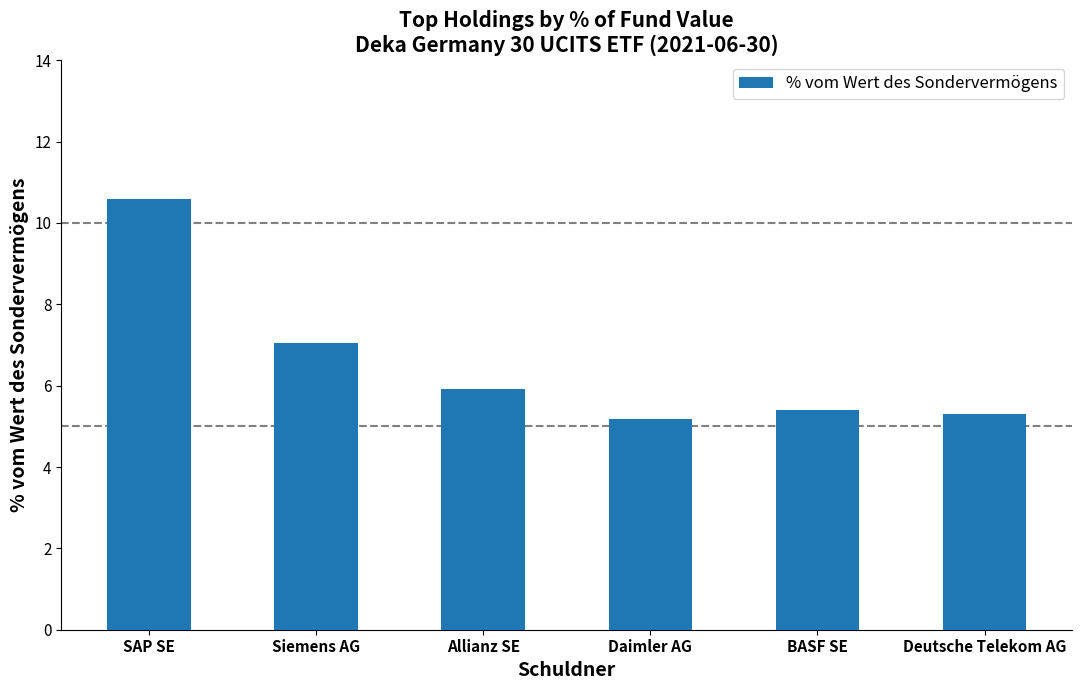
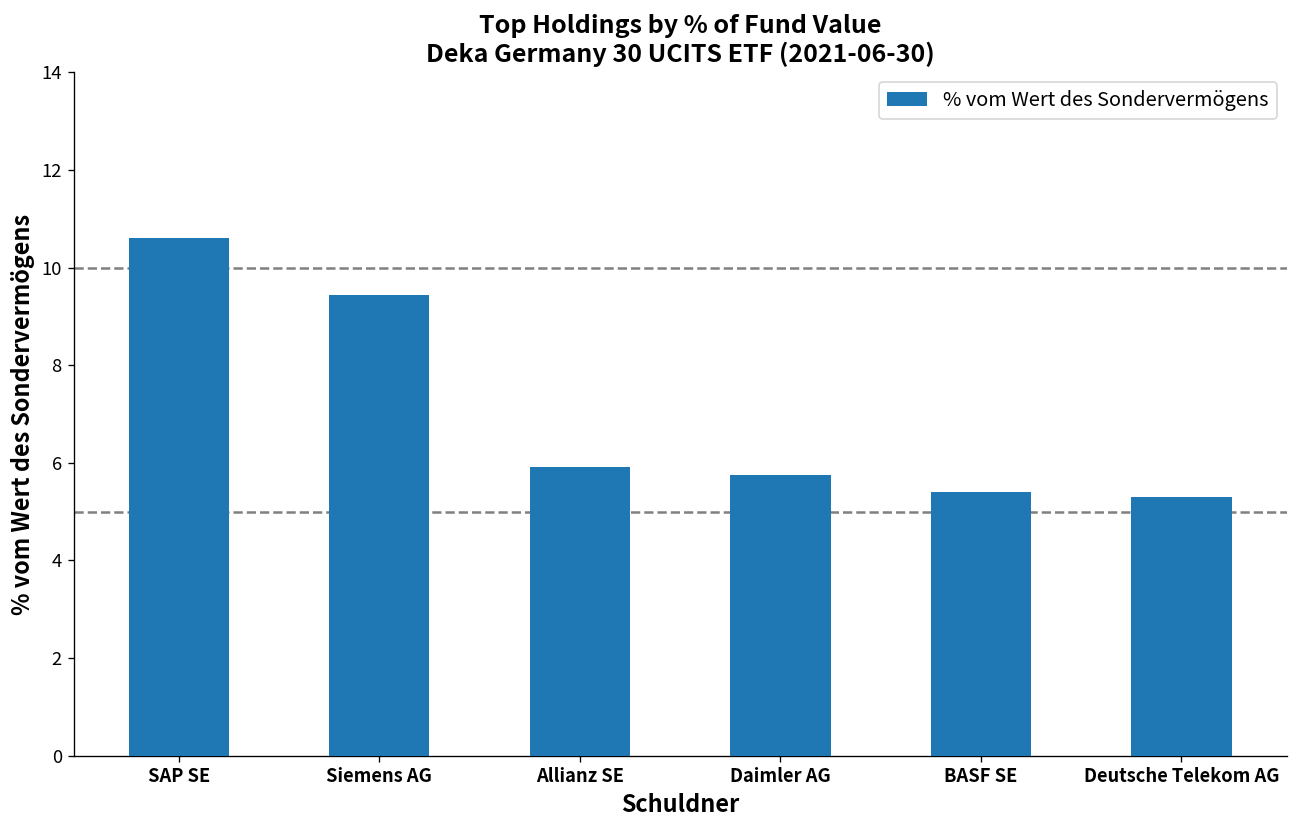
Siemens AG: 7.1 -> 9.4
Daimler AG: 5.2 -> 5.8
